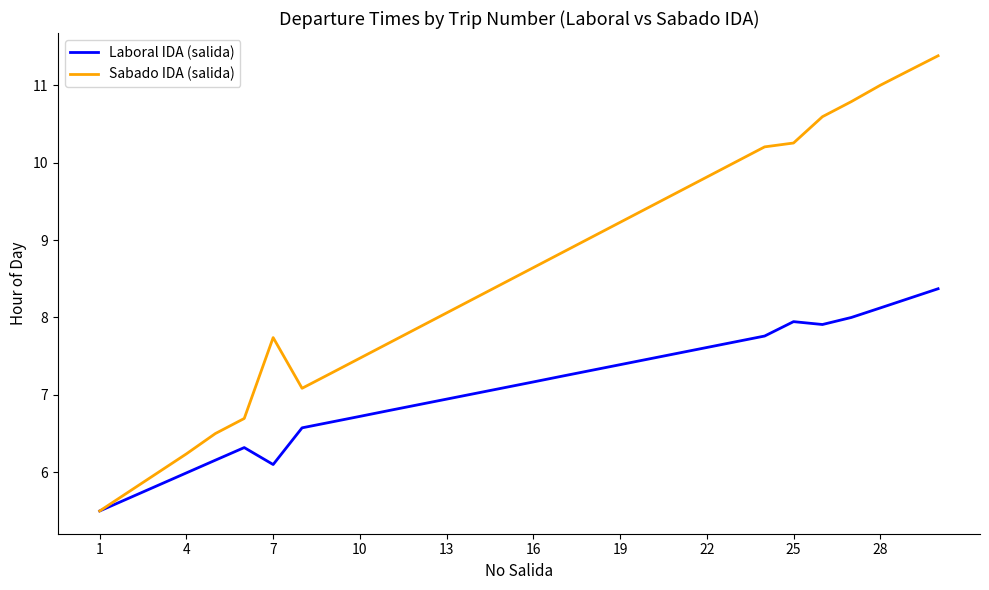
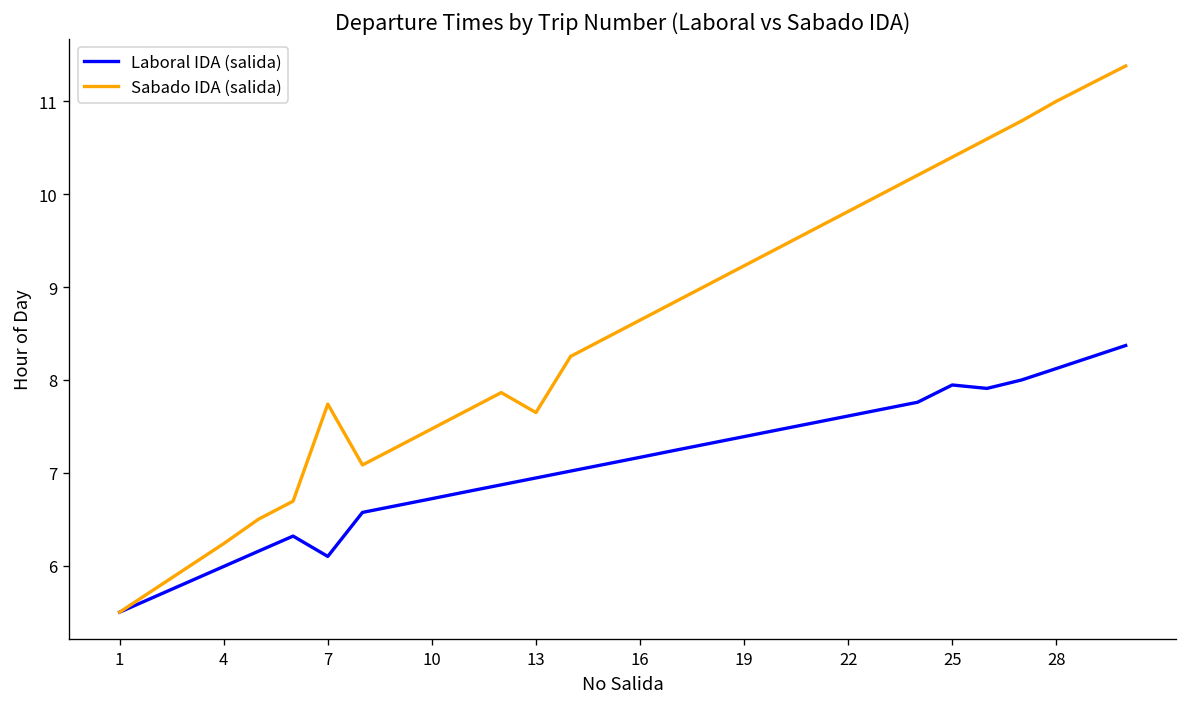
Sabado IDA (salida), 13: 8.1 -> 7.6
Sabado IDA (salida), 25: 10.3 -> 10.4
